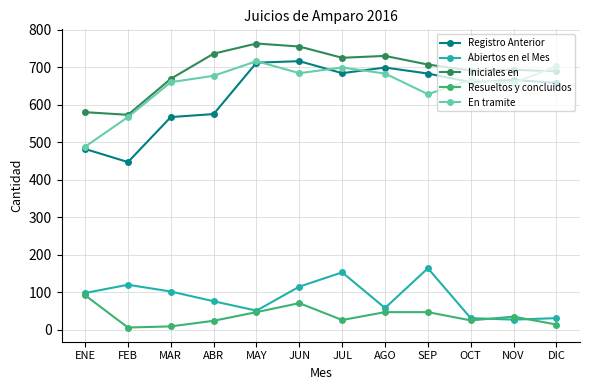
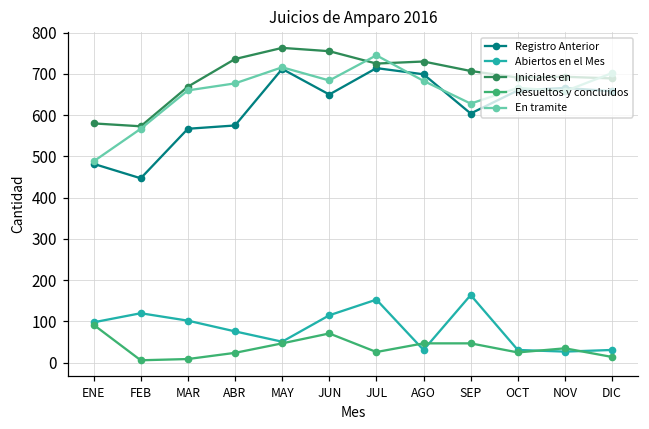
Registro Anterior, JUN: 720 -> 650
Registro Anterior, JUL: 680 -> 710
En tramite, JUL: 700 -> 750
Abiertos en el Mes, AGO: 60 -> 30
Registro Anterior, SEP: 680 -> 600
